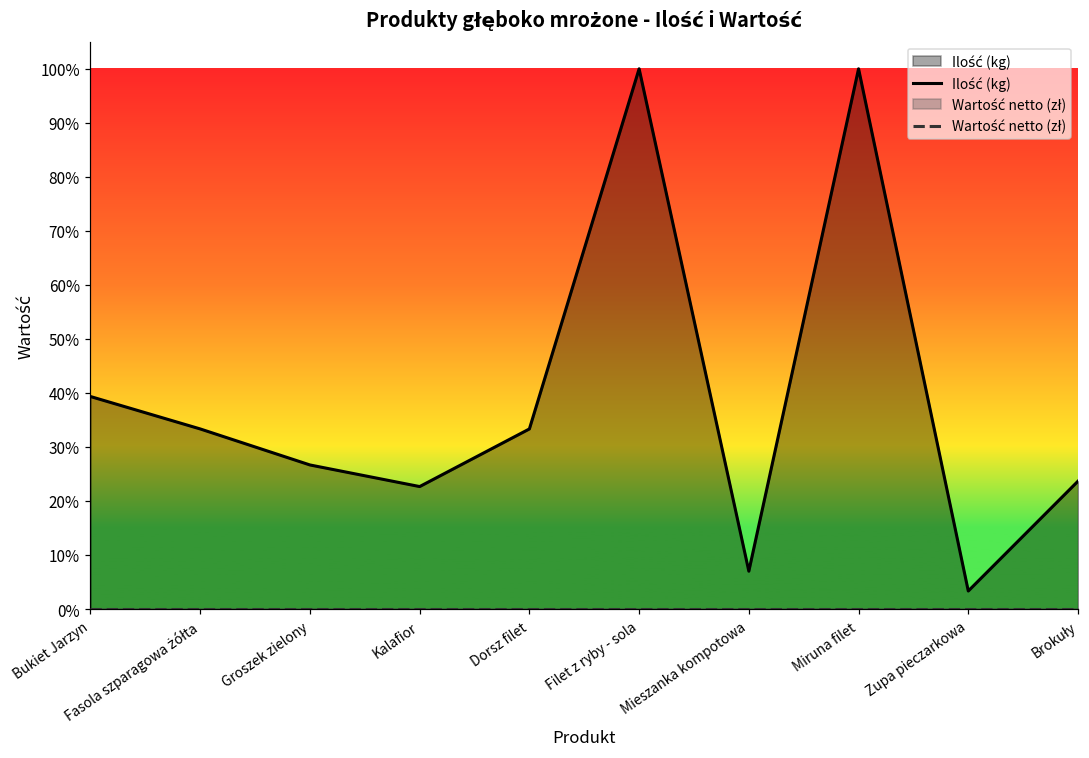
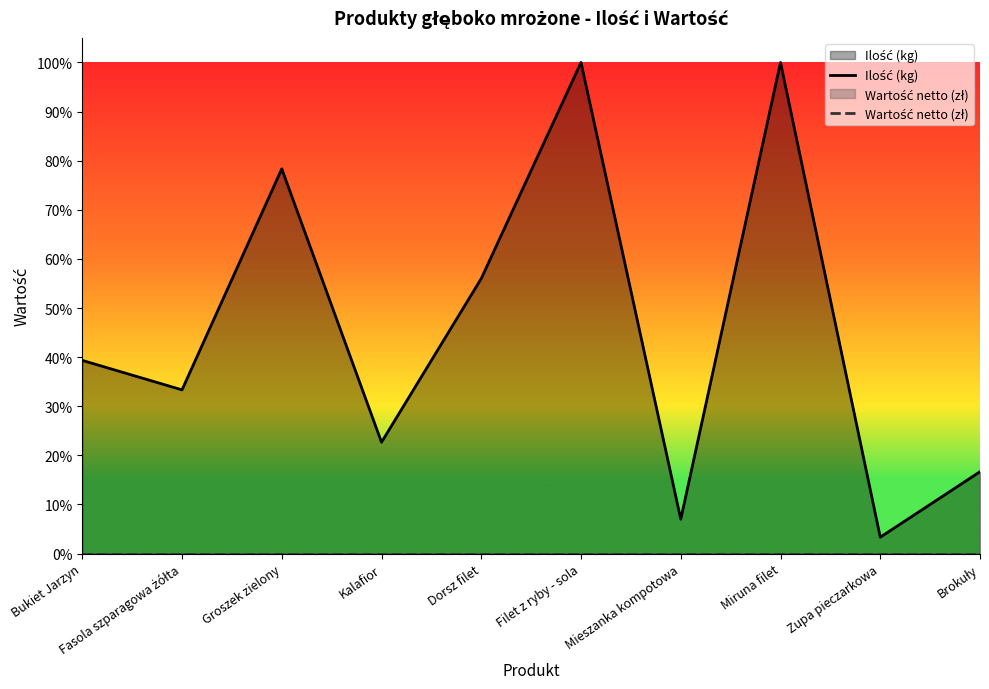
Ilość (kg), Groszek zielony: 27% -> 78%
Ilość (kg), Dorsz filet: 33% -> 56%
Ilość (kg), Brokuły: 24% -> 17%
